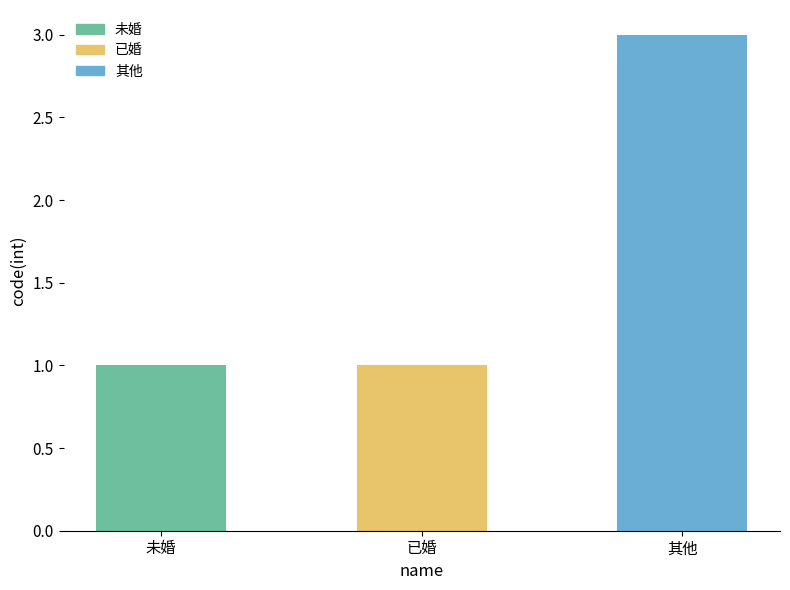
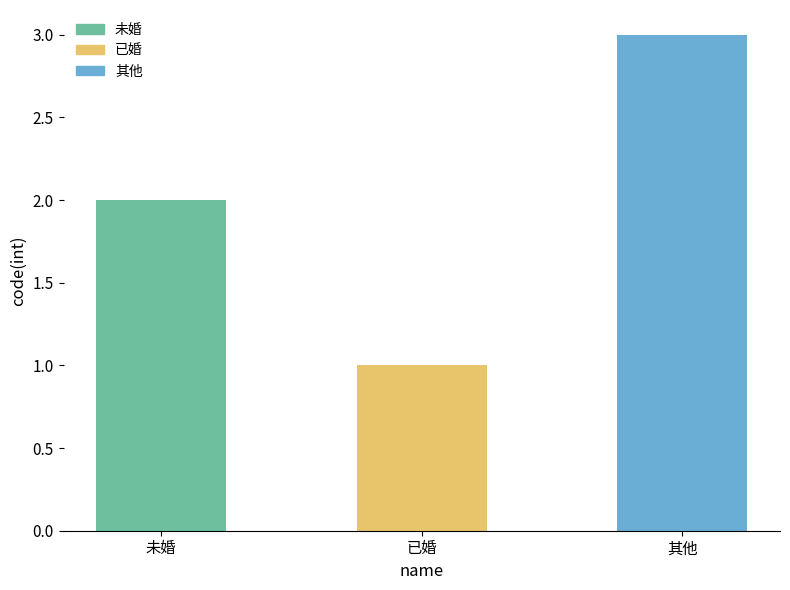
未婚: 1 -> 2
